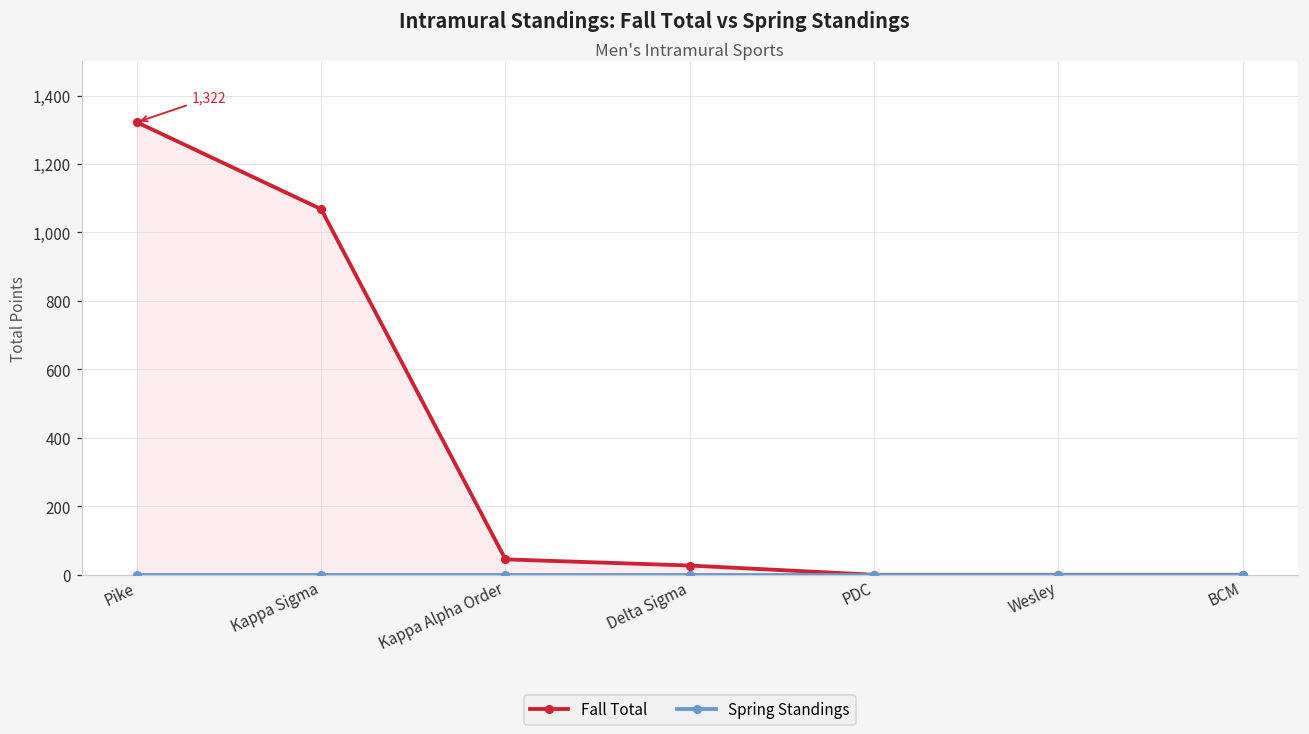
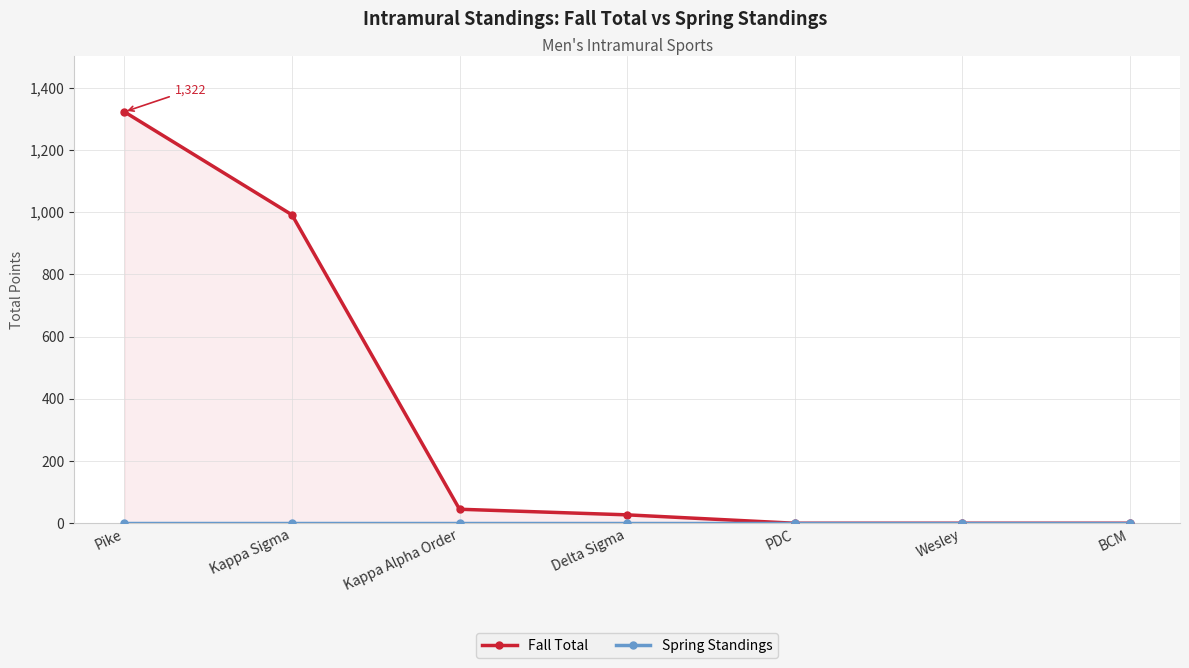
Fall Total, Kappa Sigma: 1,070 -> 990
